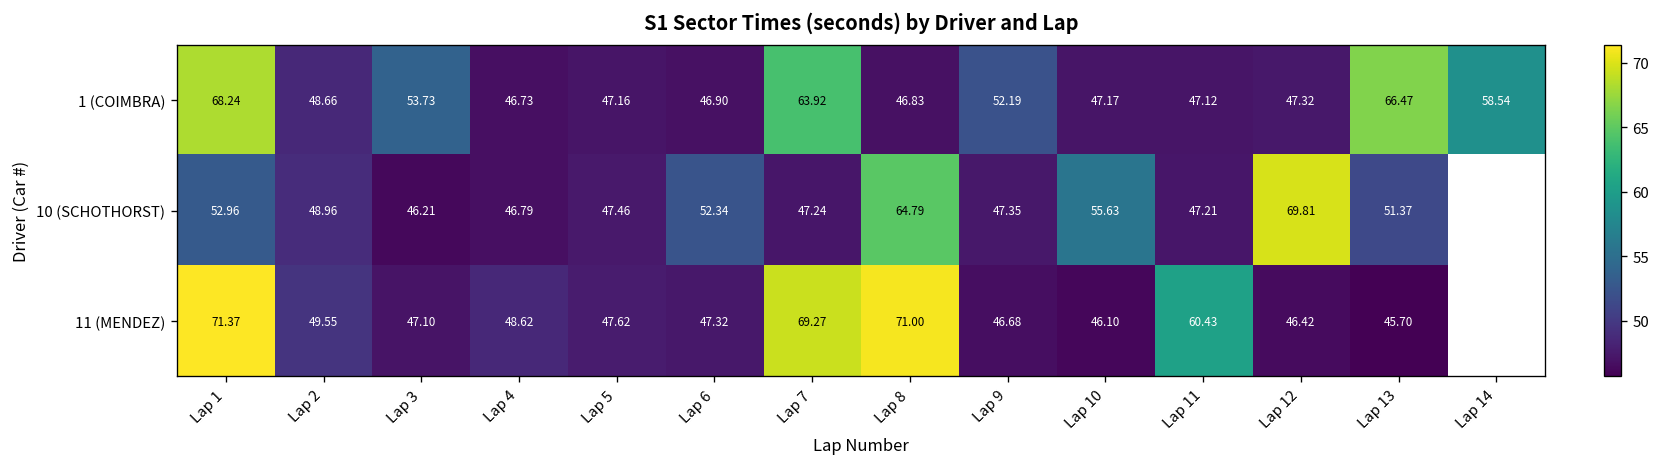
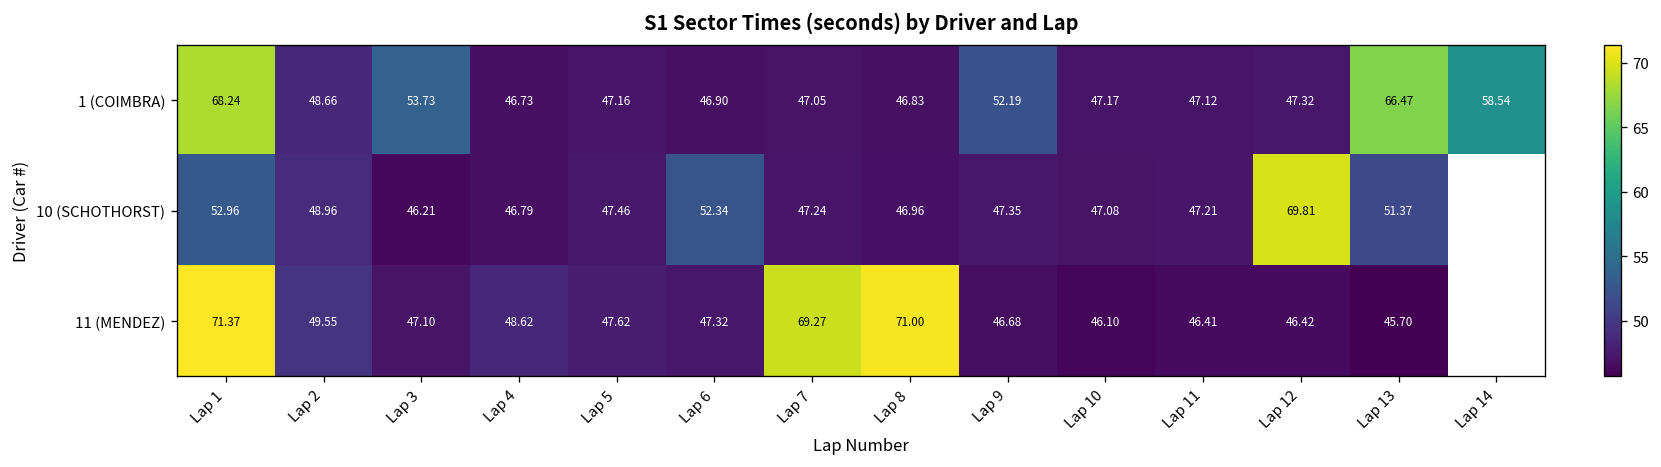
1 (COIMBRA), Lap 7: 63.92 -> 47.05
10 (SCHOTHORST), Lap 8: 64.79 -> 46.96
10 (SCHOTHORST), Lap 10: 55.63 -> 47.08
11 (MENDEZ), Lap 11: 60.43 -> 46.41
